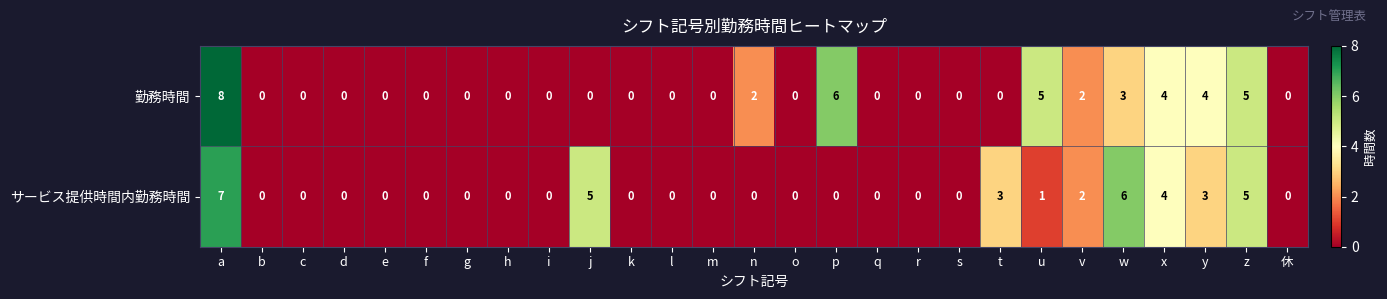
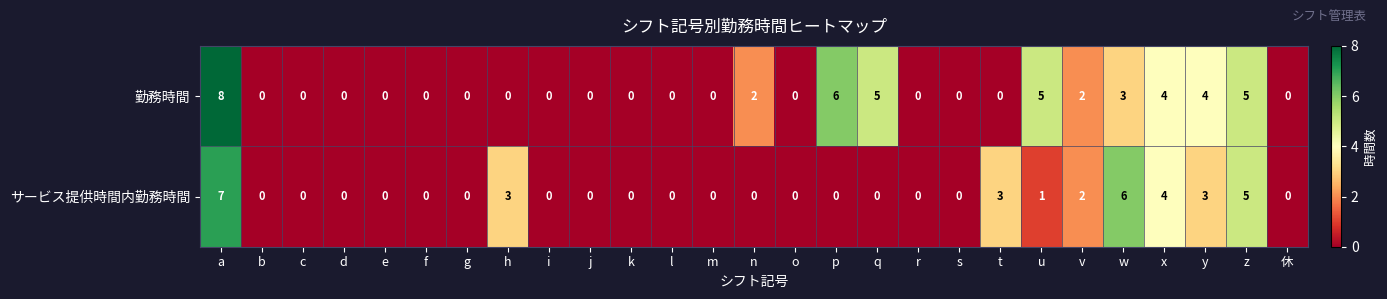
勤務時間, q: 0 -> 5
サービス提供時間内勤務時間, h: 0 -> 3
サービス提供時間内勤務時間, j: 5 -> 0
